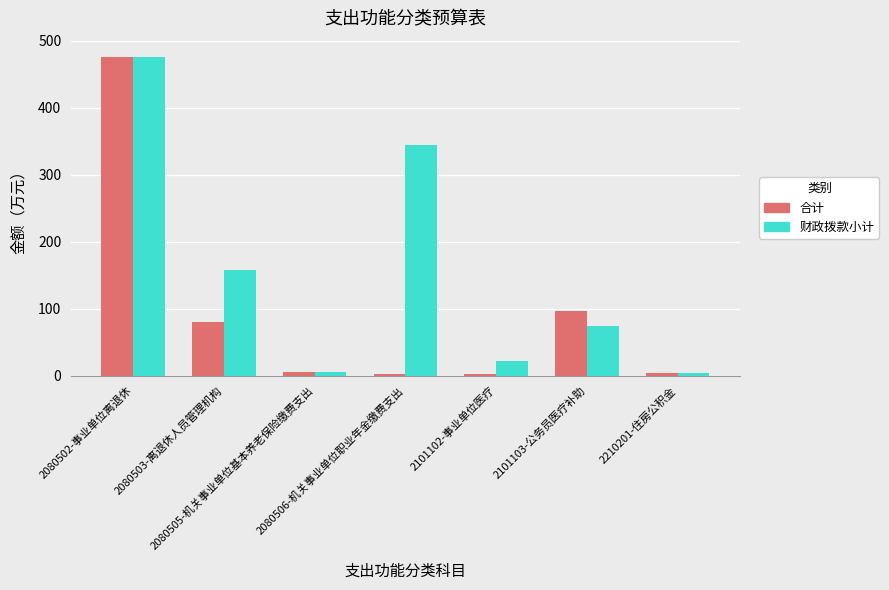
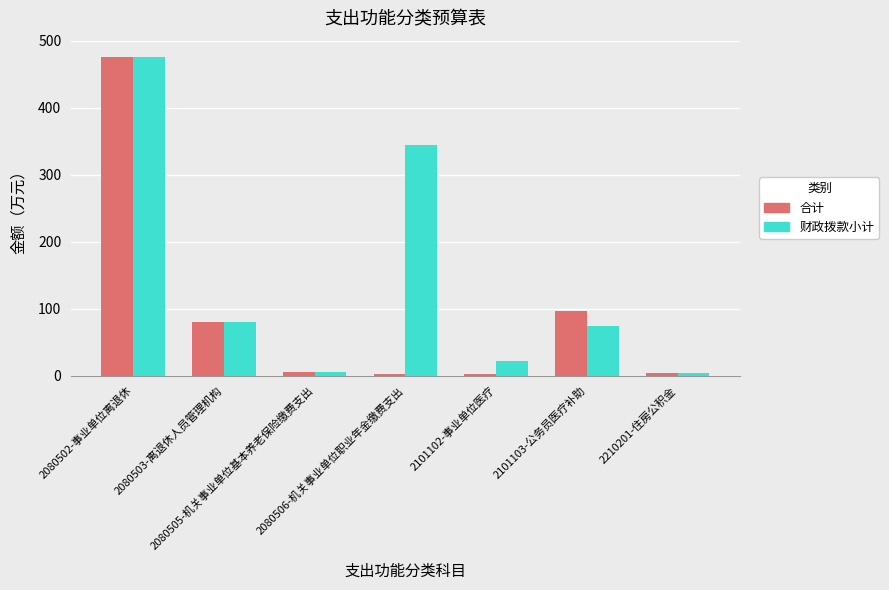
财政拨款小计, 2080503-离退休人员管理机构: 160 -> 80
